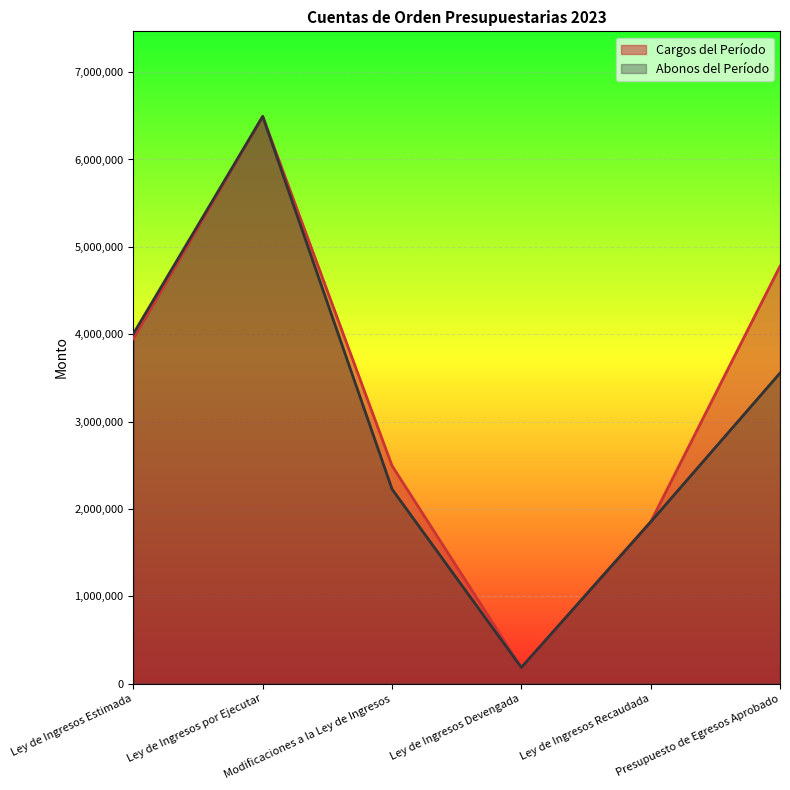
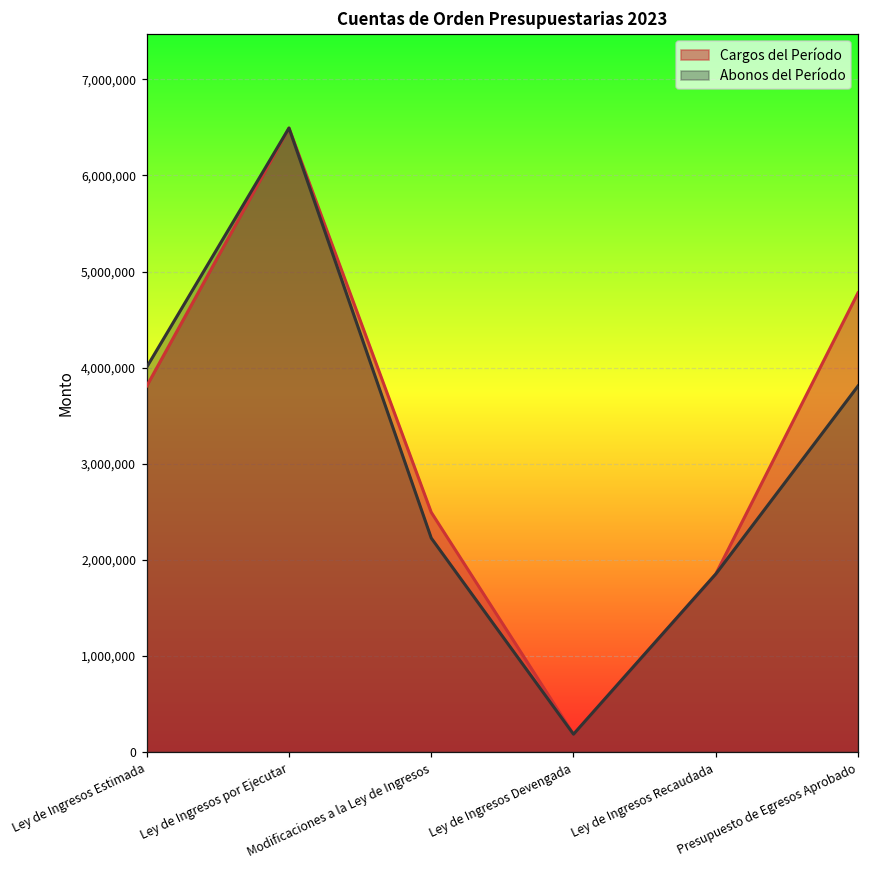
Cargos del Período, Ley de Ingresos Estimada: 3,900,000 -> 3,800,000
Abonos del Período, Presupuesto de Egresos Aprobado: 3,600,000 -> 3,800,000
